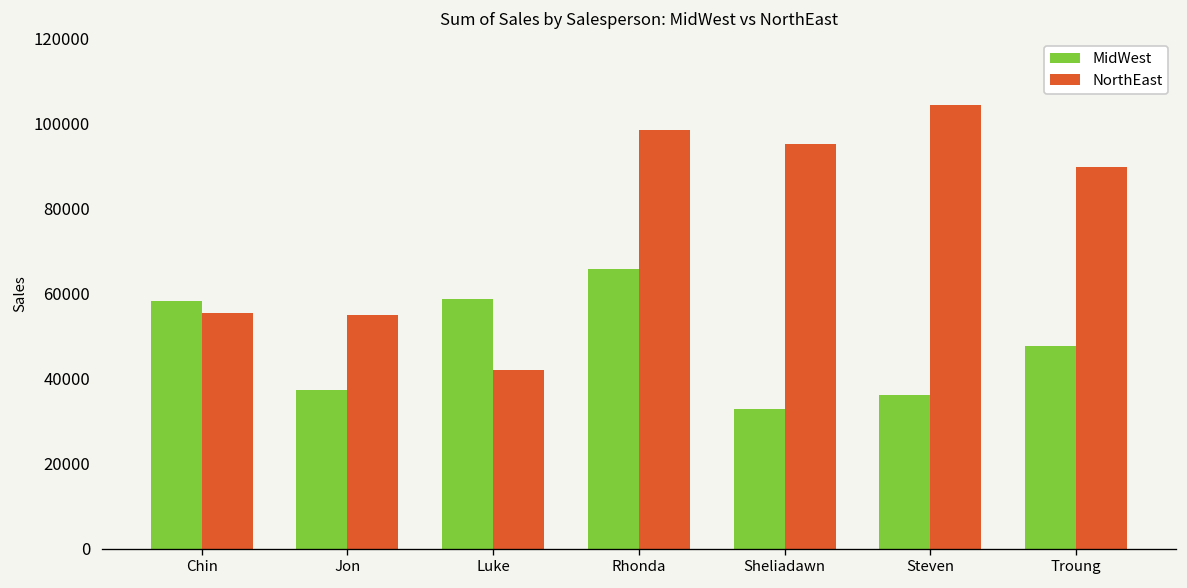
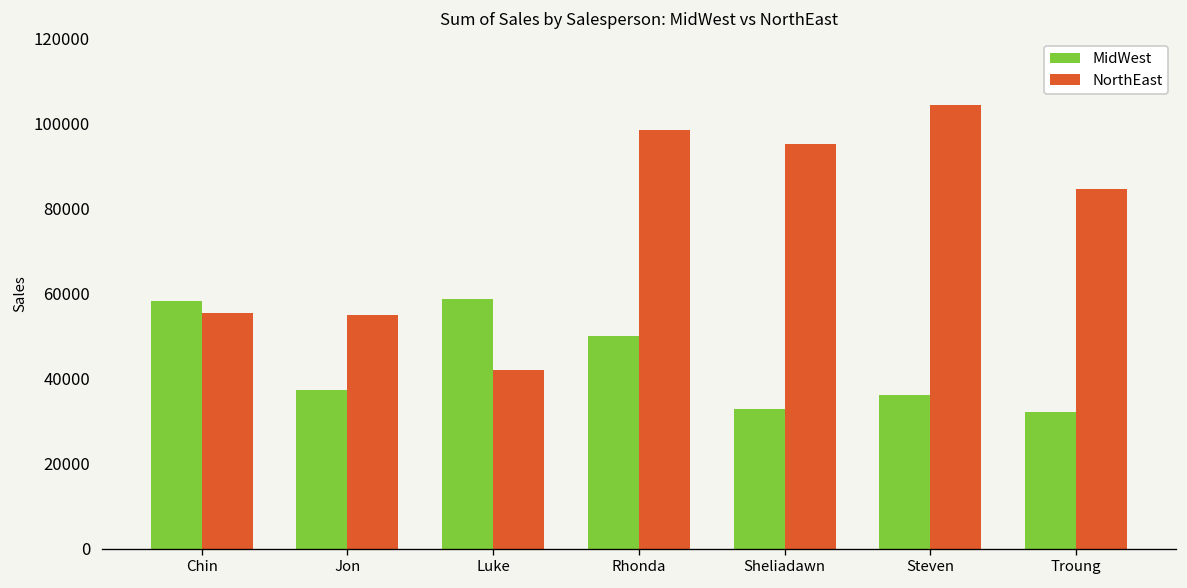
MidWest, Rhonda: 66000 -> 50000
MidWest, Troung: 48000 -> 32000
NorthEast, Troung: 90000 -> 85000
